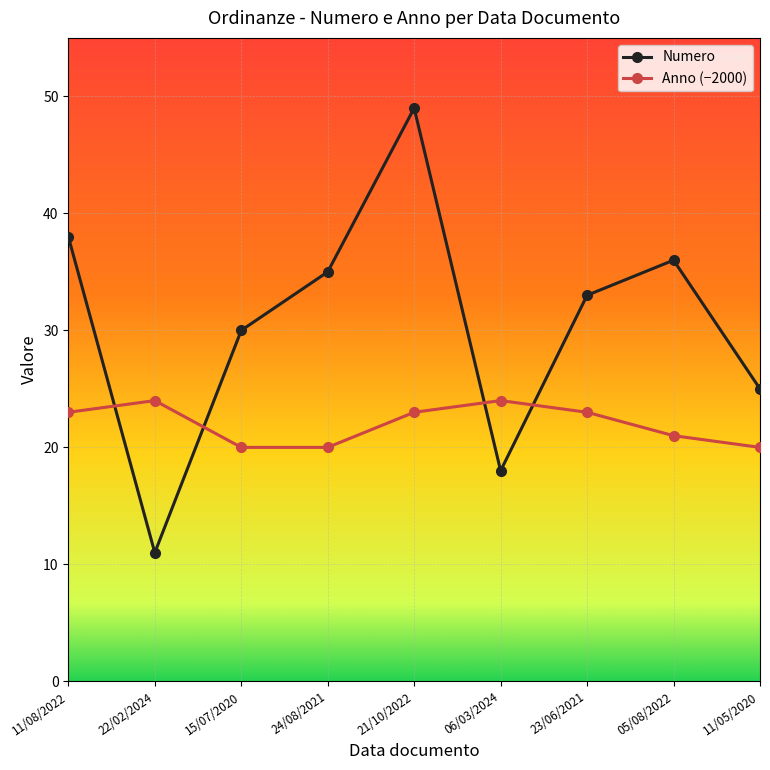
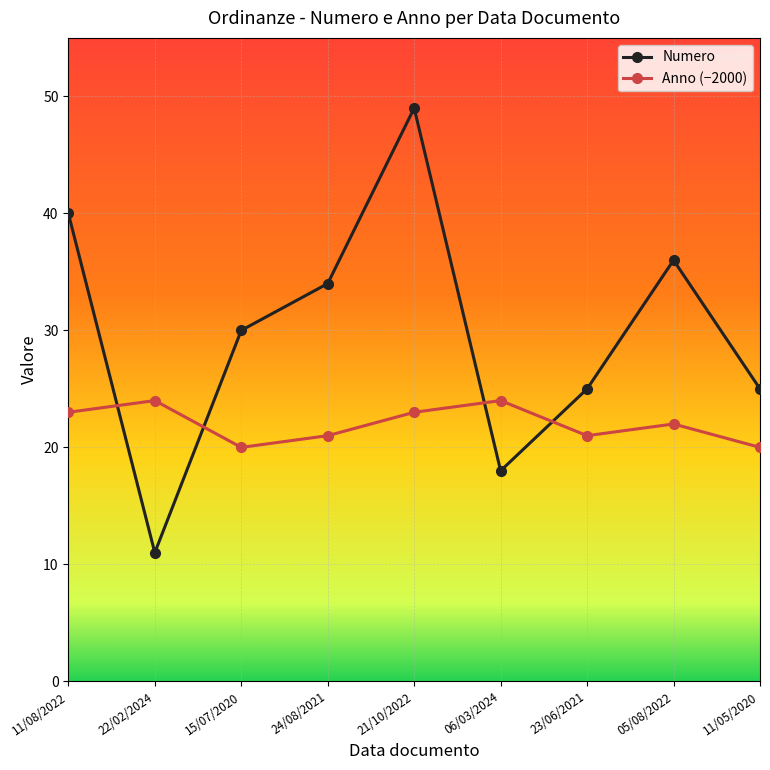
Numero, 11/08/2022: 38 -> 40
Numero, 24/08/2021: 35 -> 34
Anno (−2000), 24/08/2021: 20.0 -> 21.0
Numero, 23/06/2021: 33 -> 25
Anno (−2000), 23/06/2021: 23.0 -> 21.0
Anno (−2000), 05/08/2022: 21.0 -> 22.0
